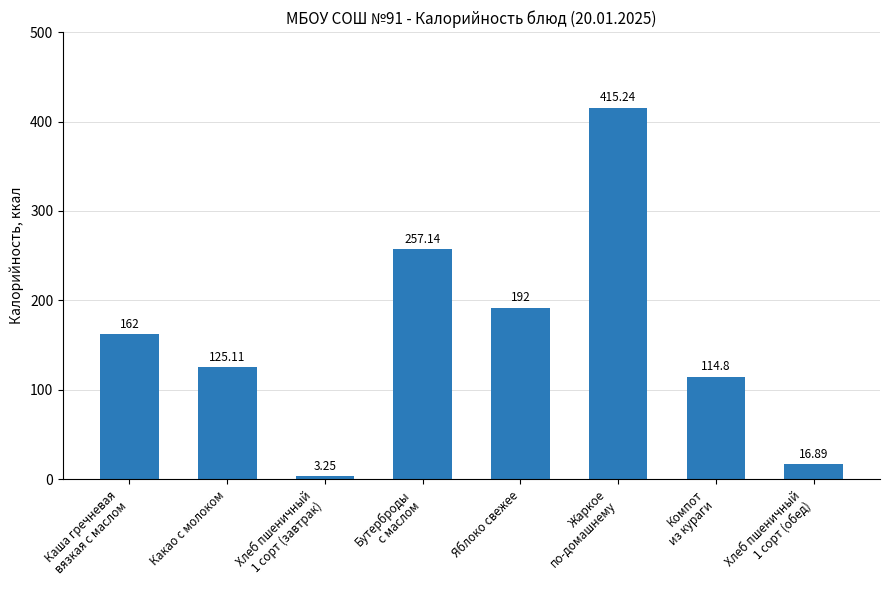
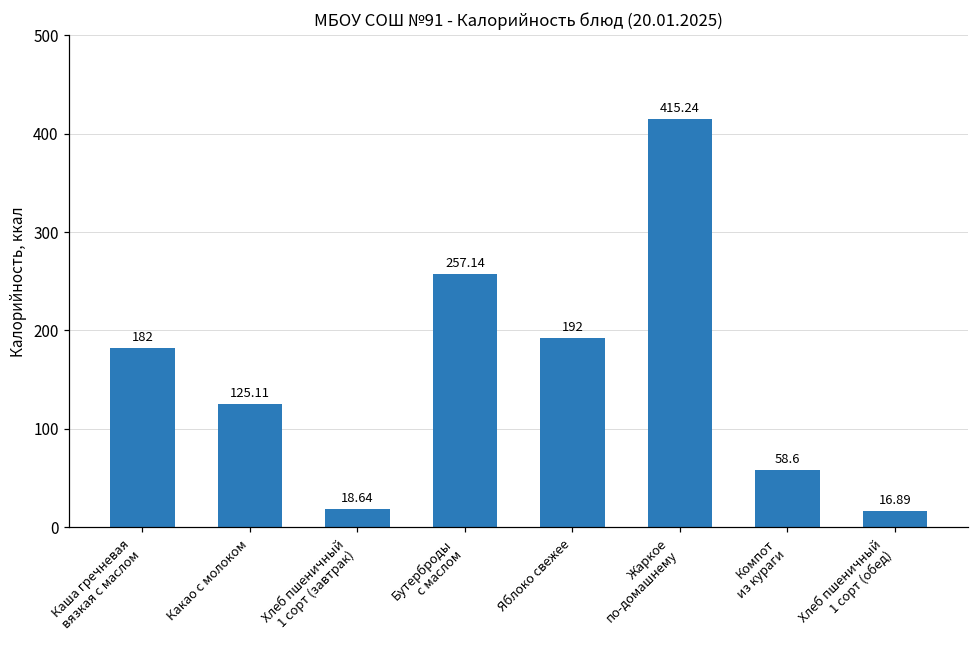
Каша гречневая вязкая с маслом: 162 -> 182
Хлеб пшеничный 1 сорт (завтрак): 3.25 -> 18.64
Компот из кураги: 114.8 -> 58.6
